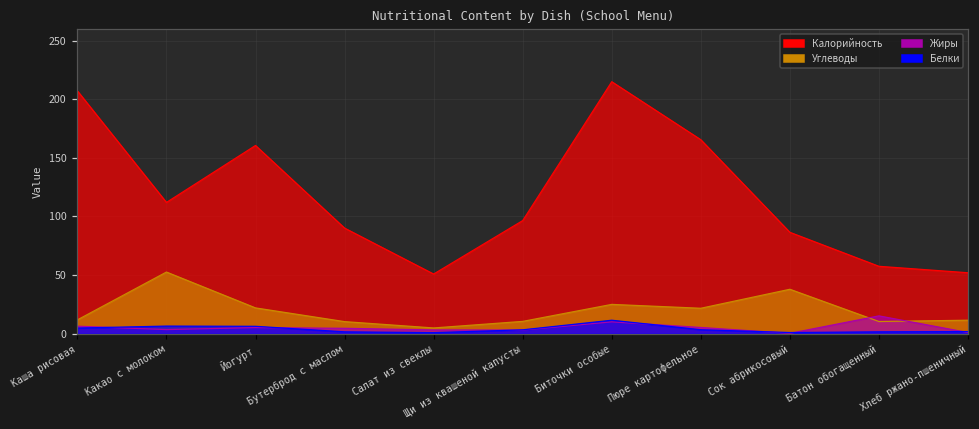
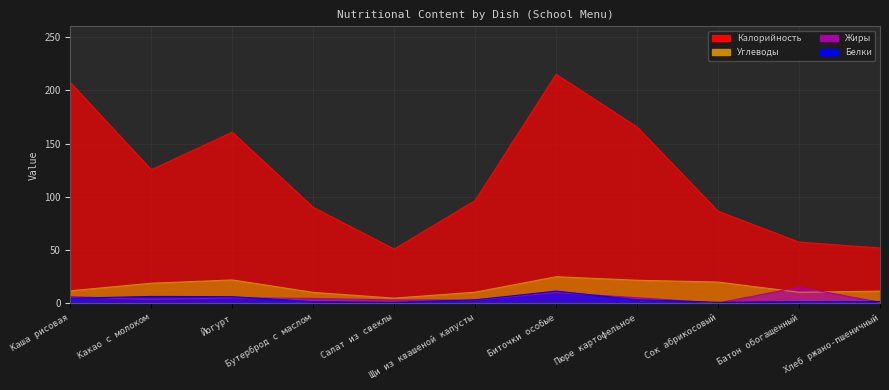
Калорийность, Какао с молоком: 112 -> 125
Углеводы, Какао с молоком: 53 -> 19
Углеводы, Сок абрикосовый: 38 -> 20
